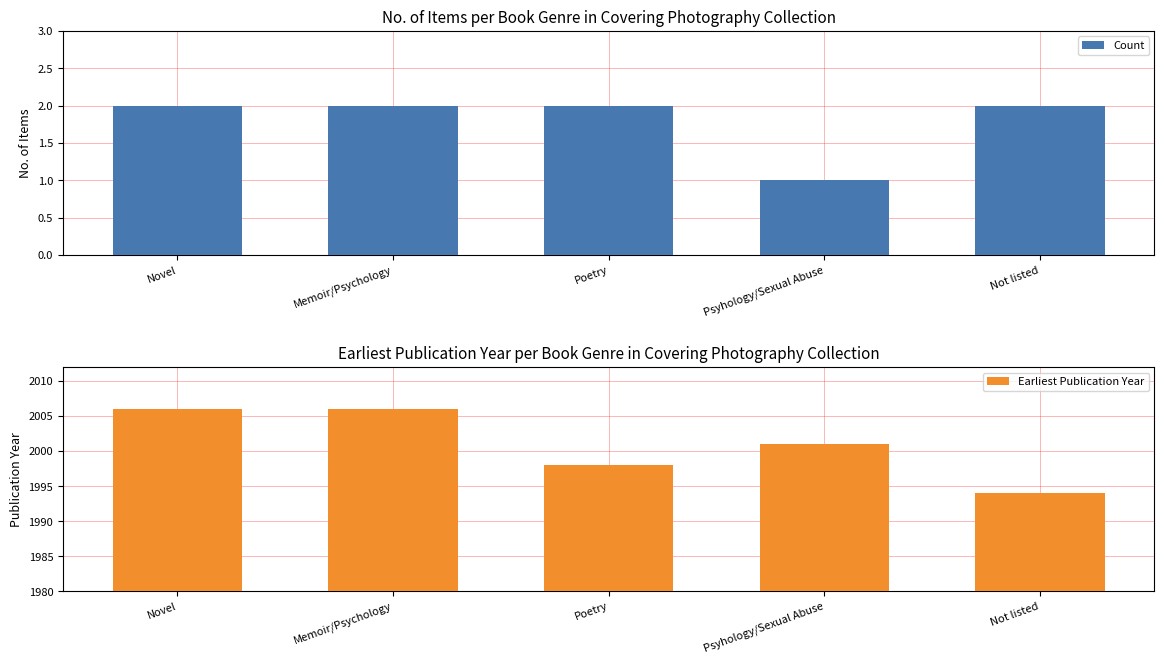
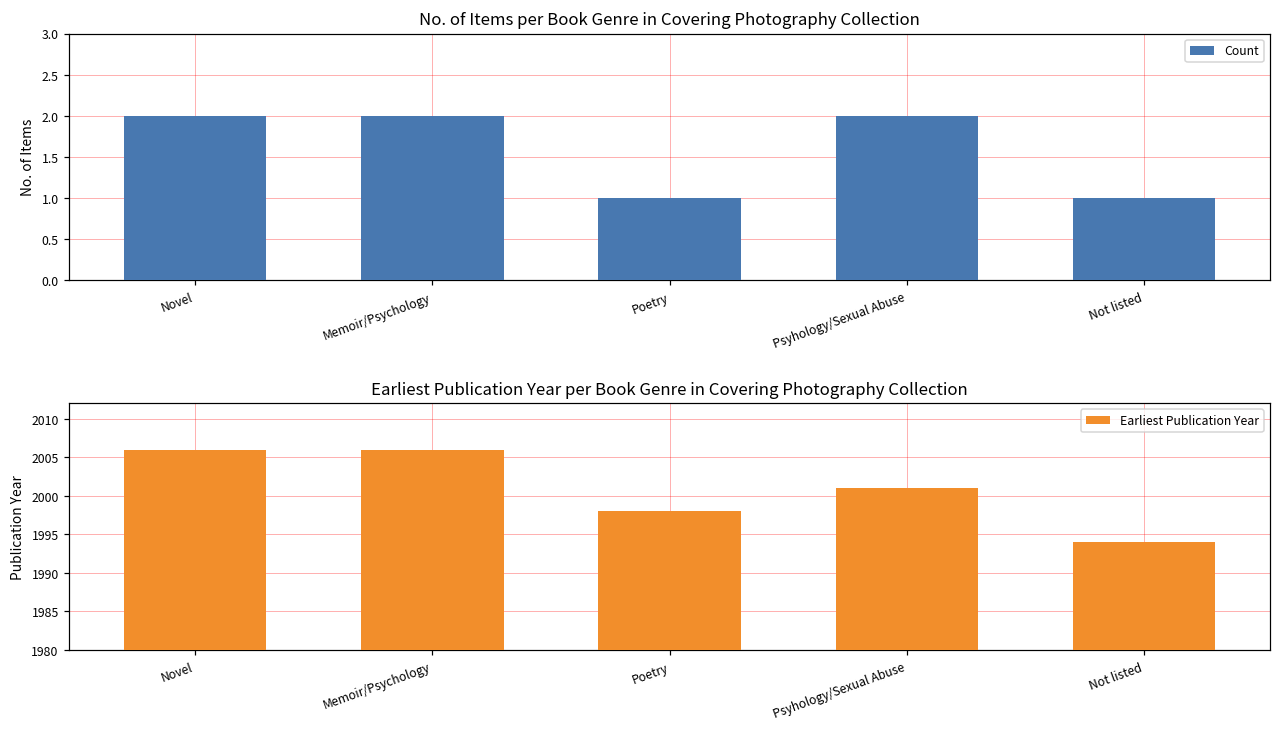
No. of Items per Book Genre in Covering Photography Collection, Poetry: 2 -> 1
No. of Items per Book Genre in Covering Photography Collection, Psyhology/Sexual Abuse: 1 -> 2
No. of Items per Book Genre in Covering Photography Collection, Not listed: 2 -> 1
